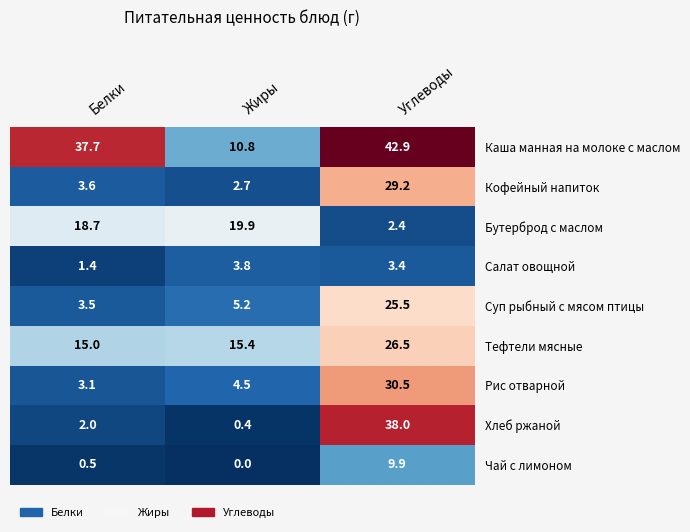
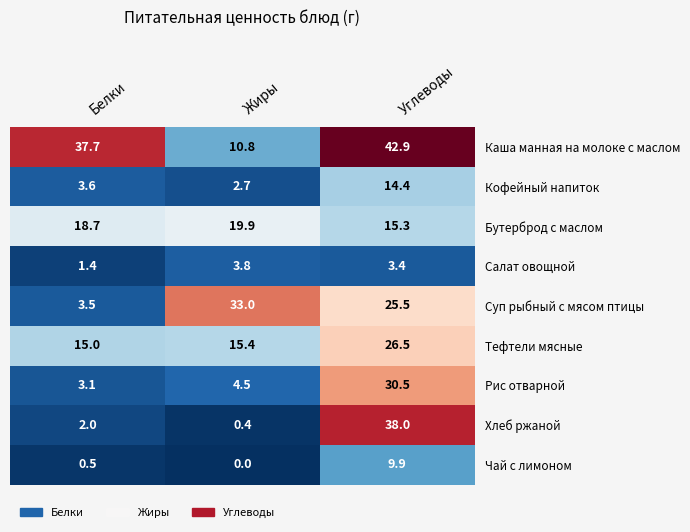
Кофейный напиток, Углеводы: 29.2 -> 14.4
Бутерброд с маслом, Углеводы: 2.4 -> 15.3
Суп рыбный с мясом птицы, Жиры: 5.2 -> 33.0
